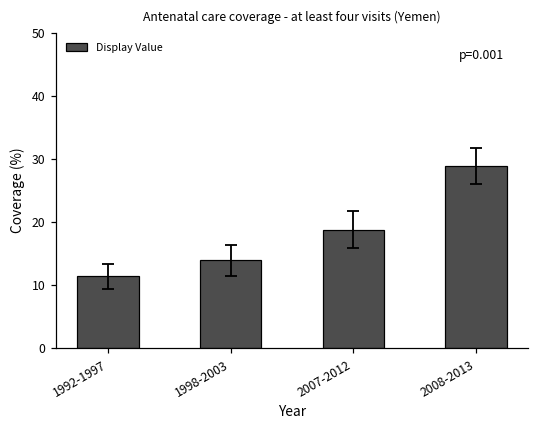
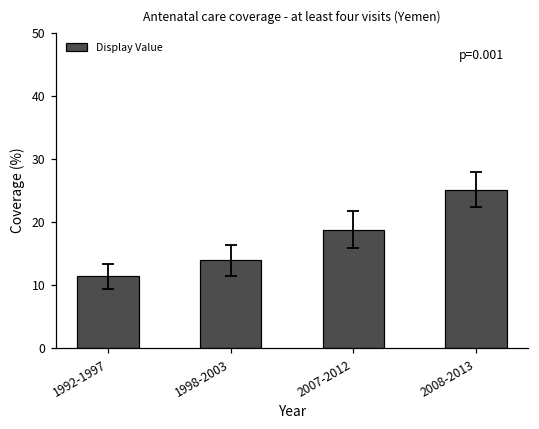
Display Value, 2008-2013: 29 -> 25
